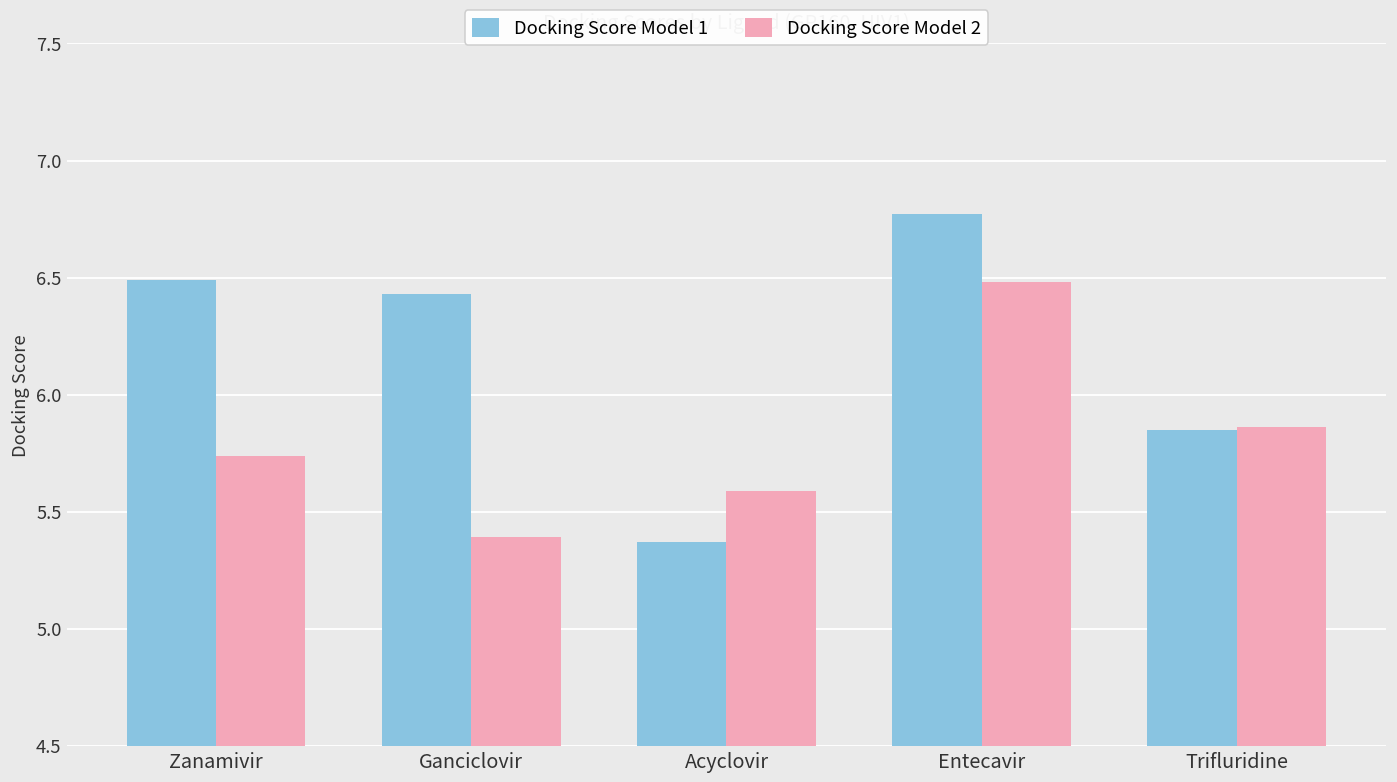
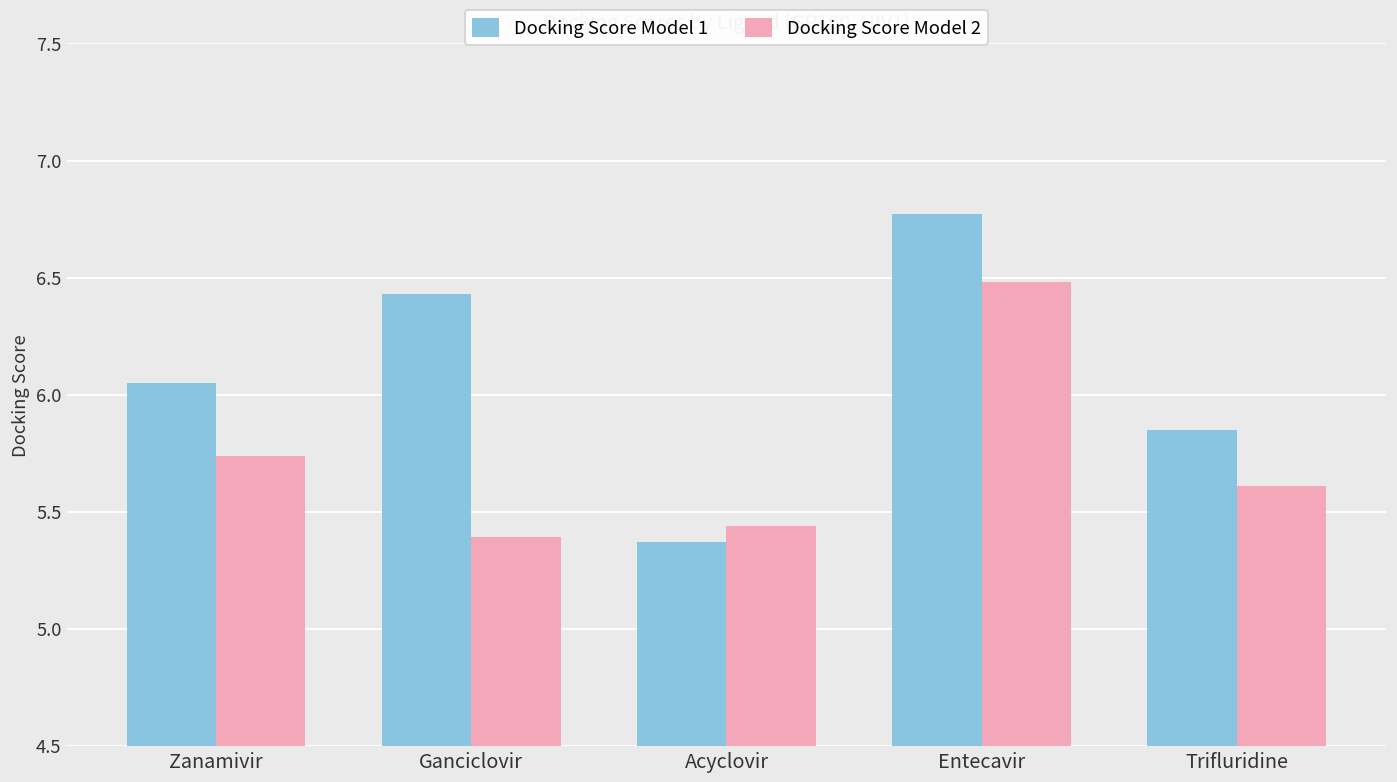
Docking Score Model 1, Zanamivir: 6.49 -> 6.05
Docking Score Model 2, Acyclovir: 5.59 -> 5.44
Docking Score Model 2, Trifluridine: 5.86 -> 5.61
